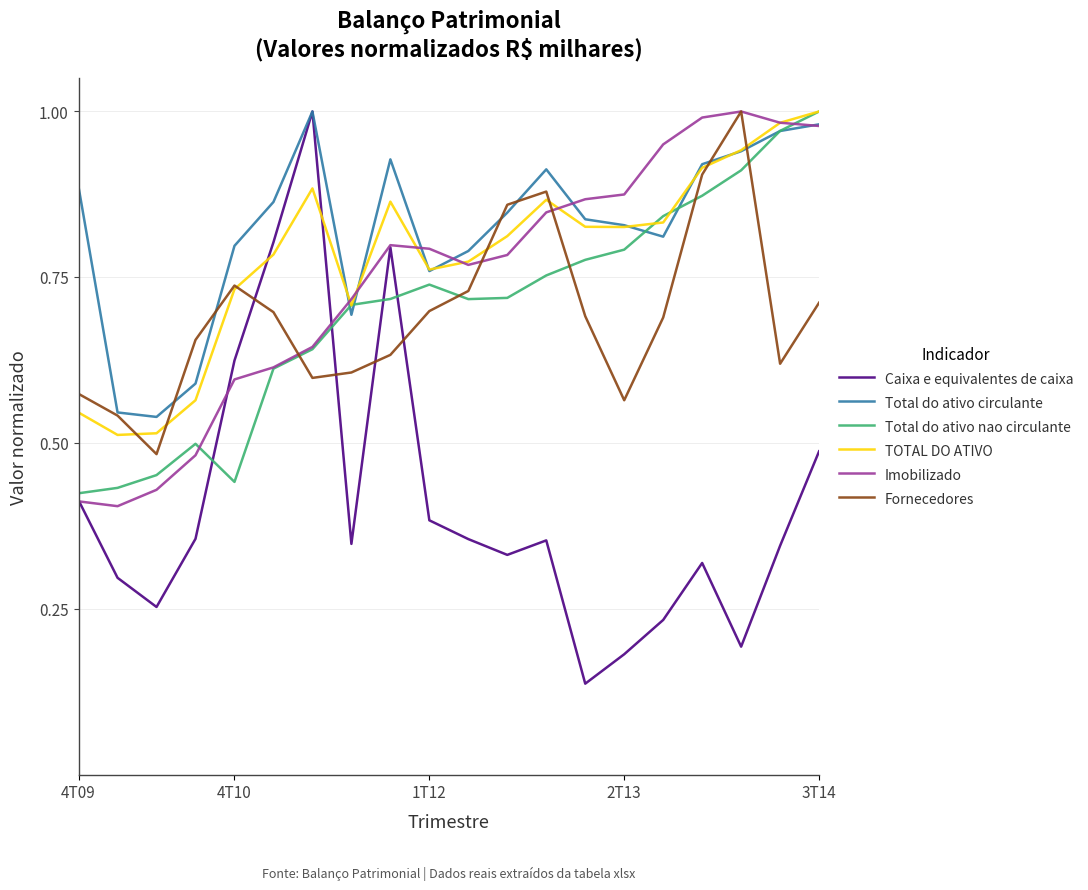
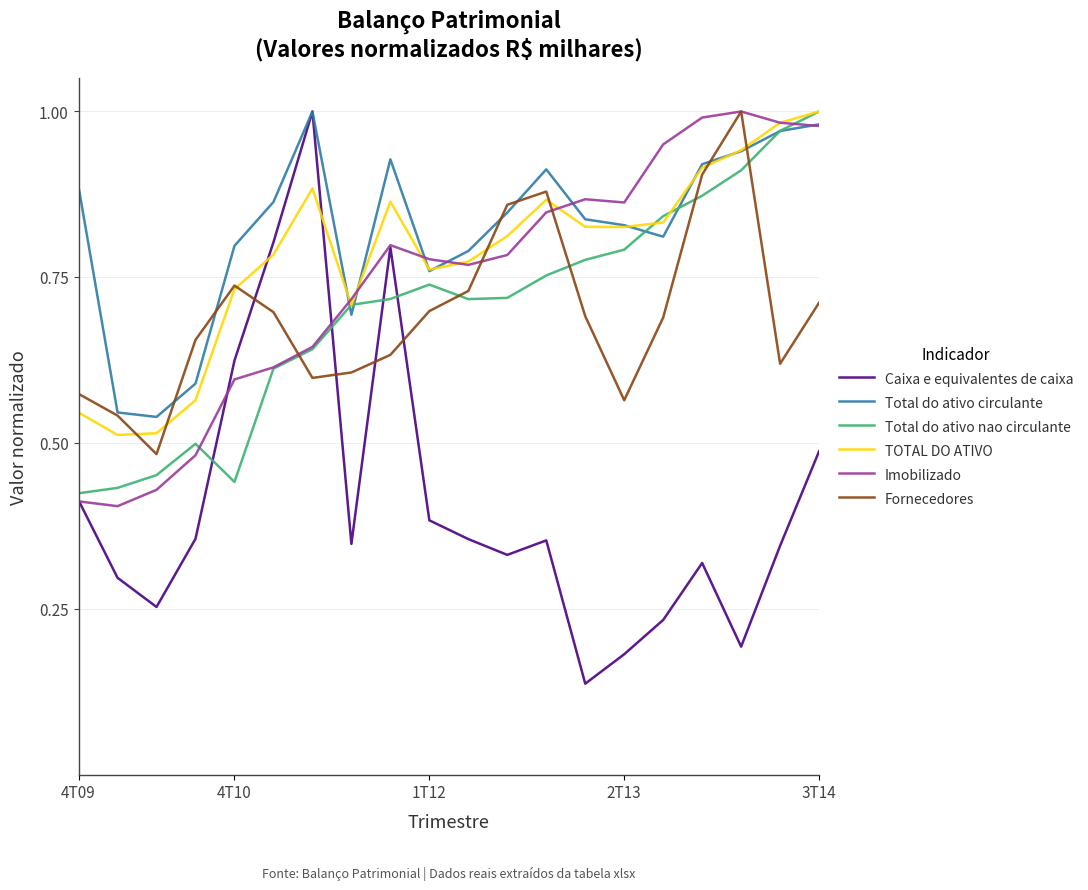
Imobilizado, 1T12: 0.79 -> 0.78
Imobilizado, 2T13: 0.87 -> 0.86
